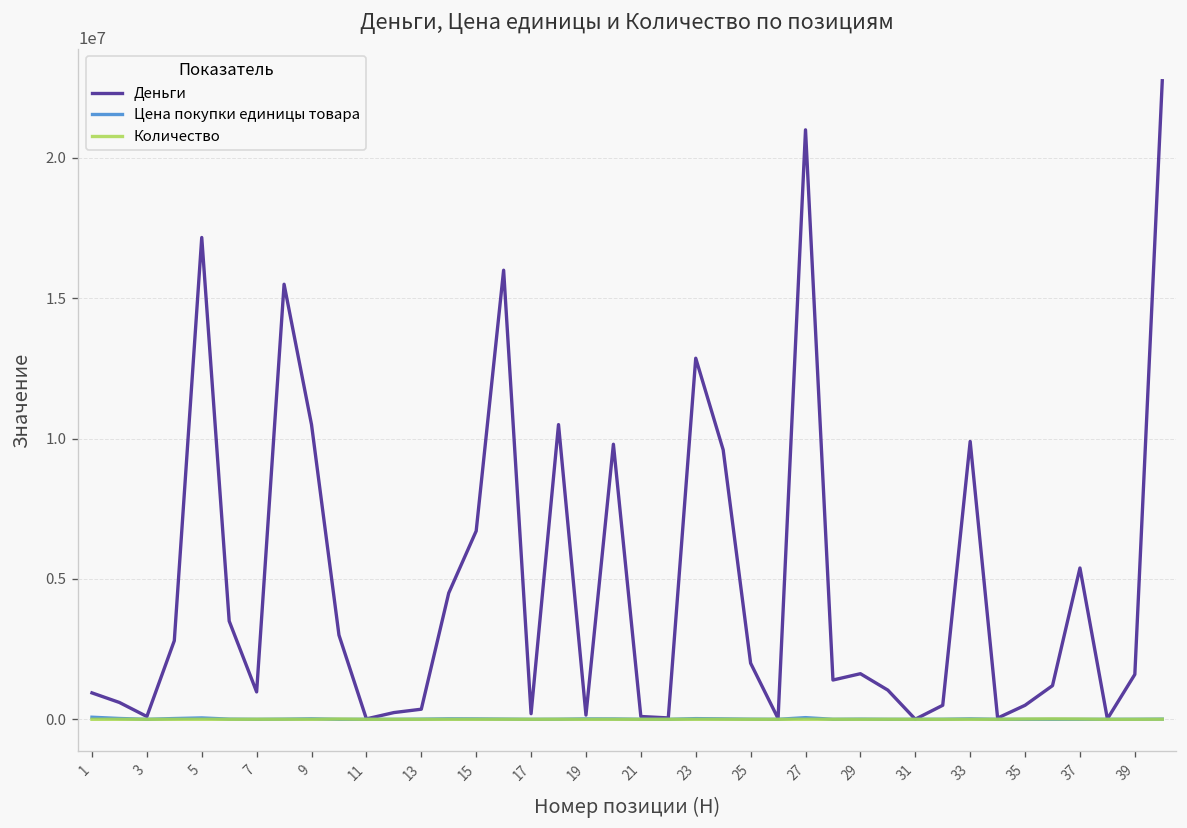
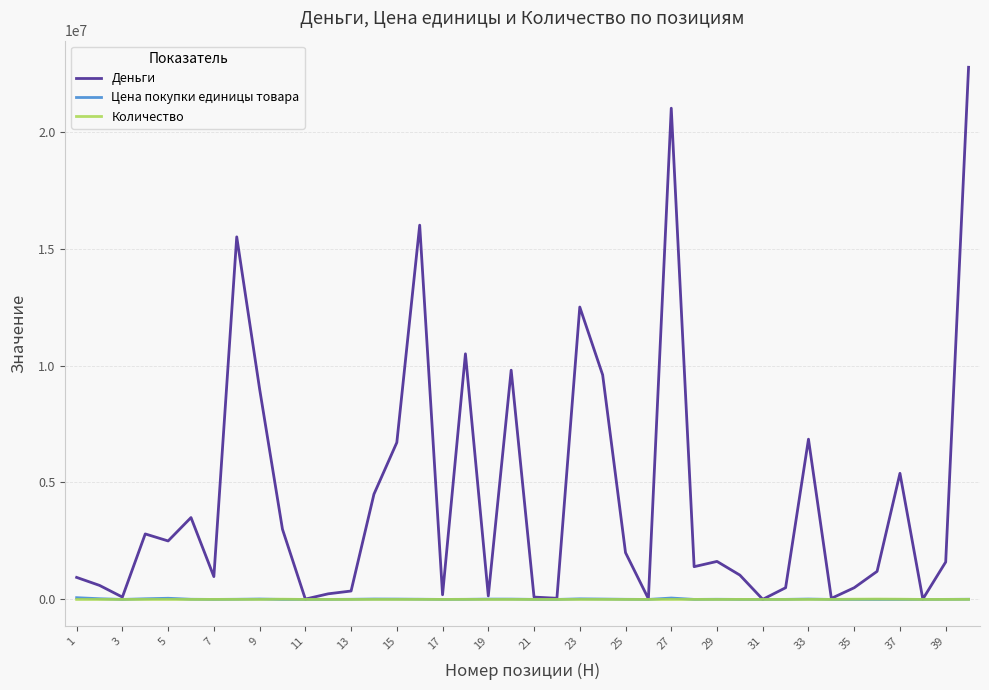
Деньги, 5: 17200000 -> 2500000
Деньги, 9: 10500000 -> 9000000
Деньги, 23: 12900000 -> 12500000
Деньги, 33: 9900000 -> 6900000
